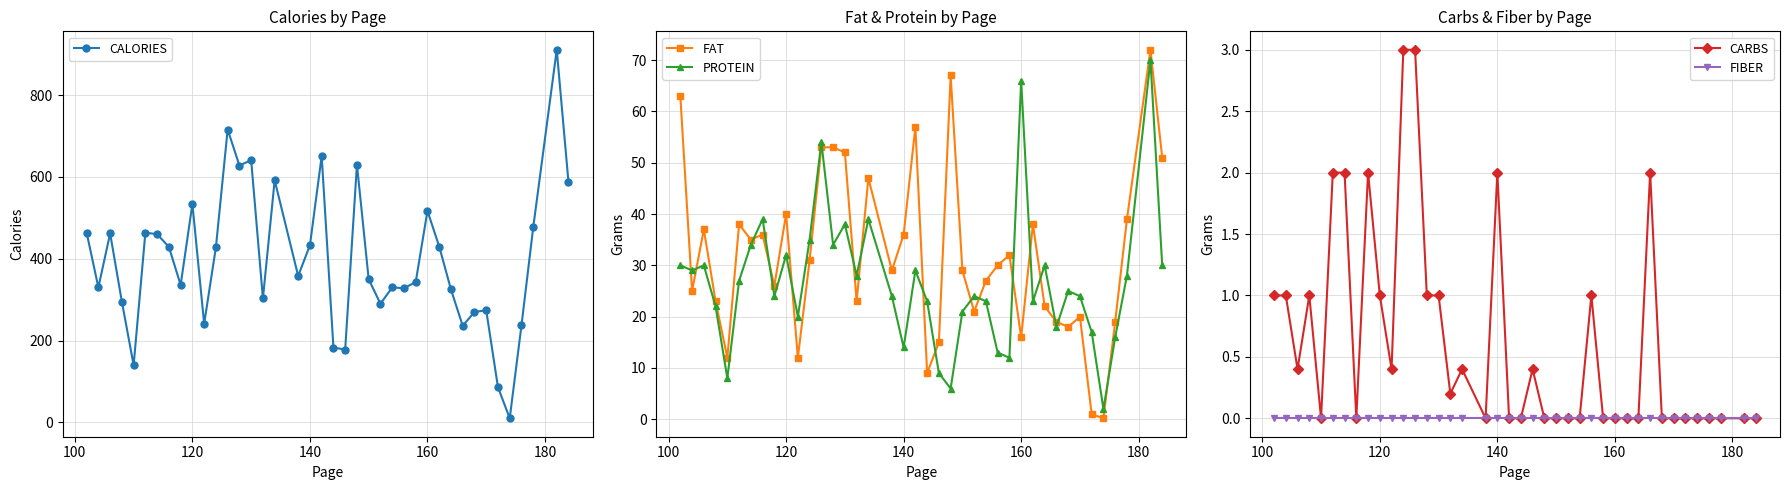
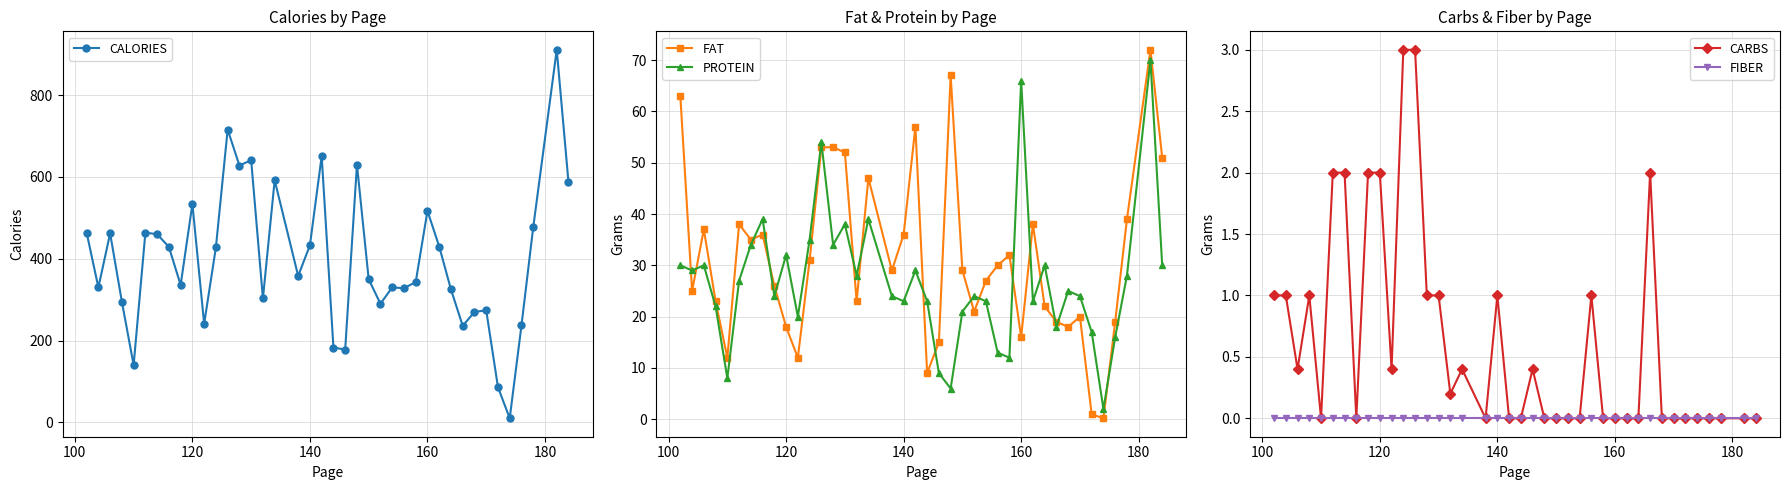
Fat & Protein by Page, FAT, 120: 40 -> 18
Fat & Protein by Page, PROTEIN, 140: 14 -> 23
Carbs & Fiber by Page, CARBS, 120: 1 -> 2
Carbs & Fiber by Page, CARBS, 140: 2 -> 1
